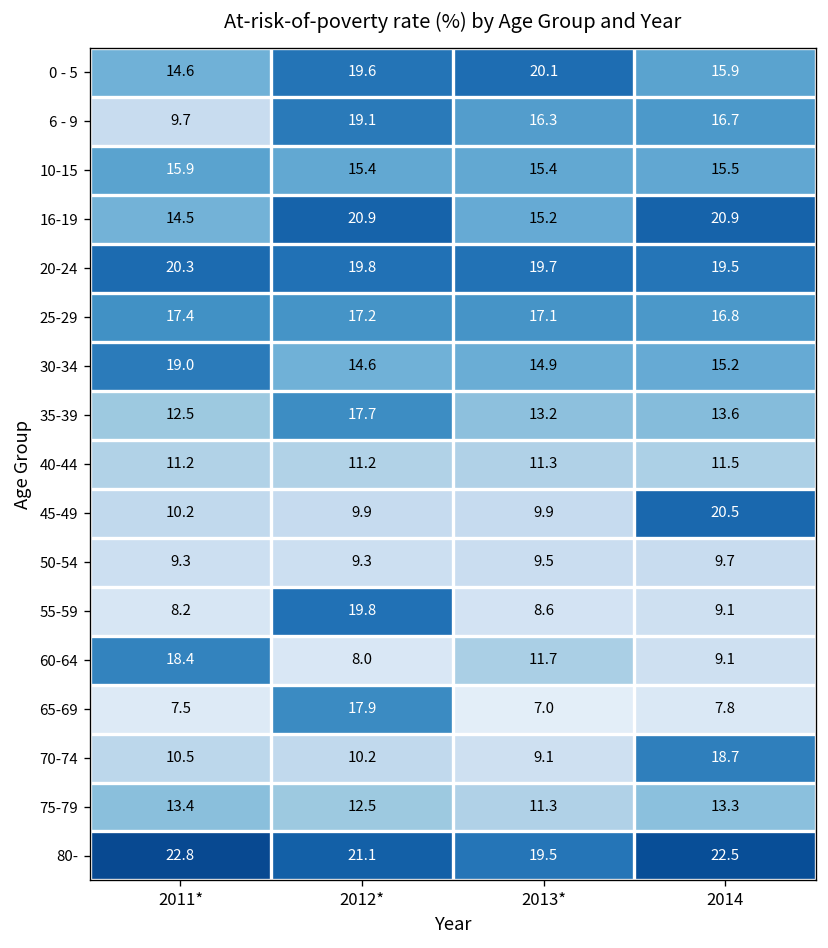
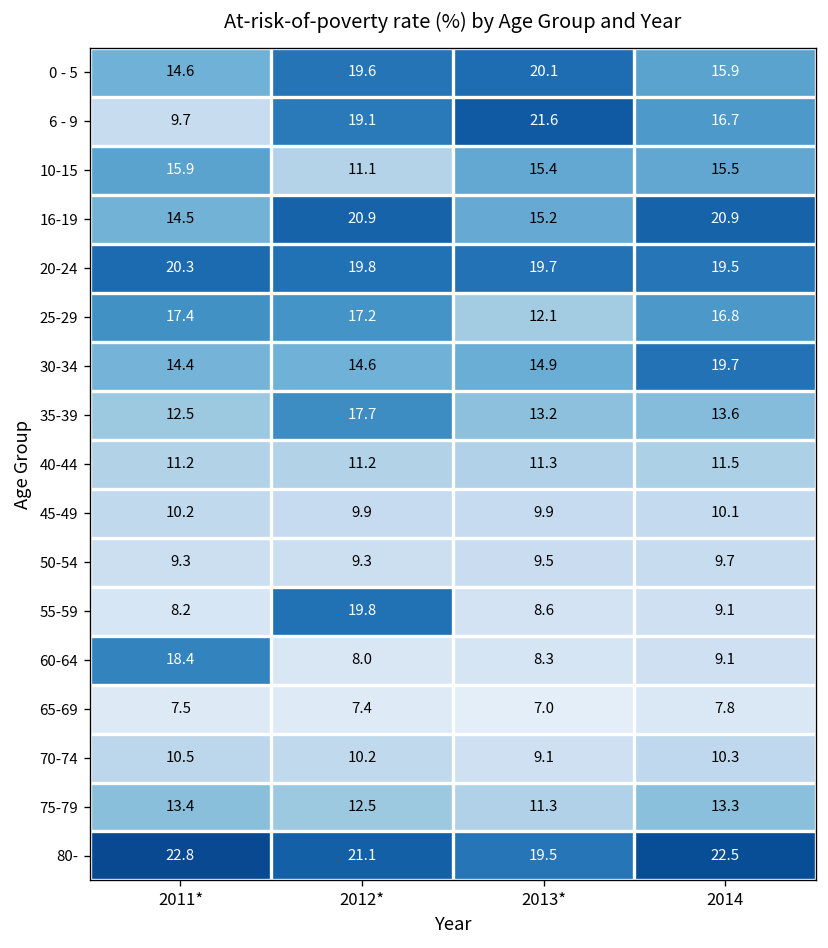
6 - 9, 2013*: 16.3 -> 21.6
10-15, 2012*: 15.4 -> 11.1
25-29, 2013*: 17.1 -> 12.1
30-34, 2011*: 19.0 -> 14.4
30-34, 2014: 15.2 -> 19.7
45-49, 2014: 20.5 -> 10.1
60-64, 2013*: 11.7 -> 8.3
65-69, 2012*: 17.9 -> 7.4
70-74, 2014: 18.7 -> 10.3
